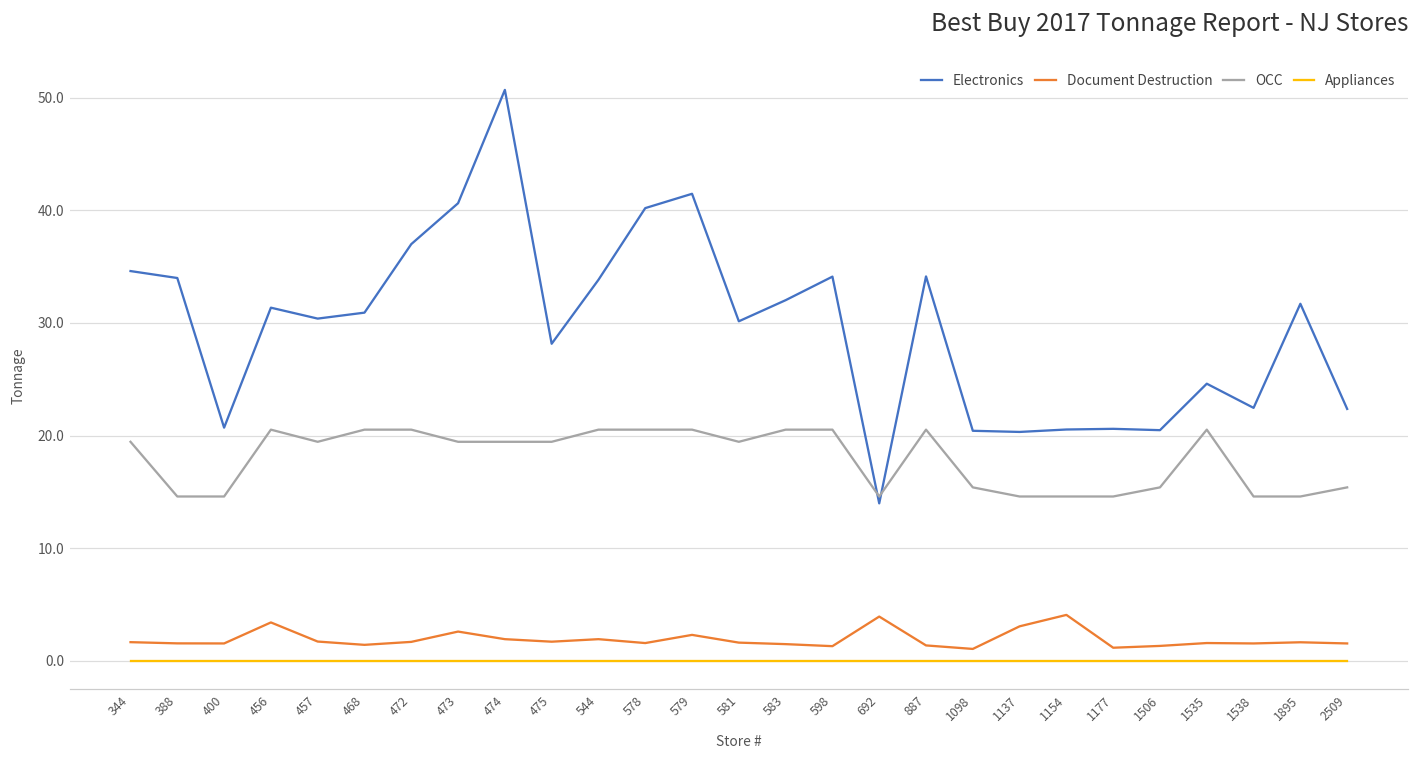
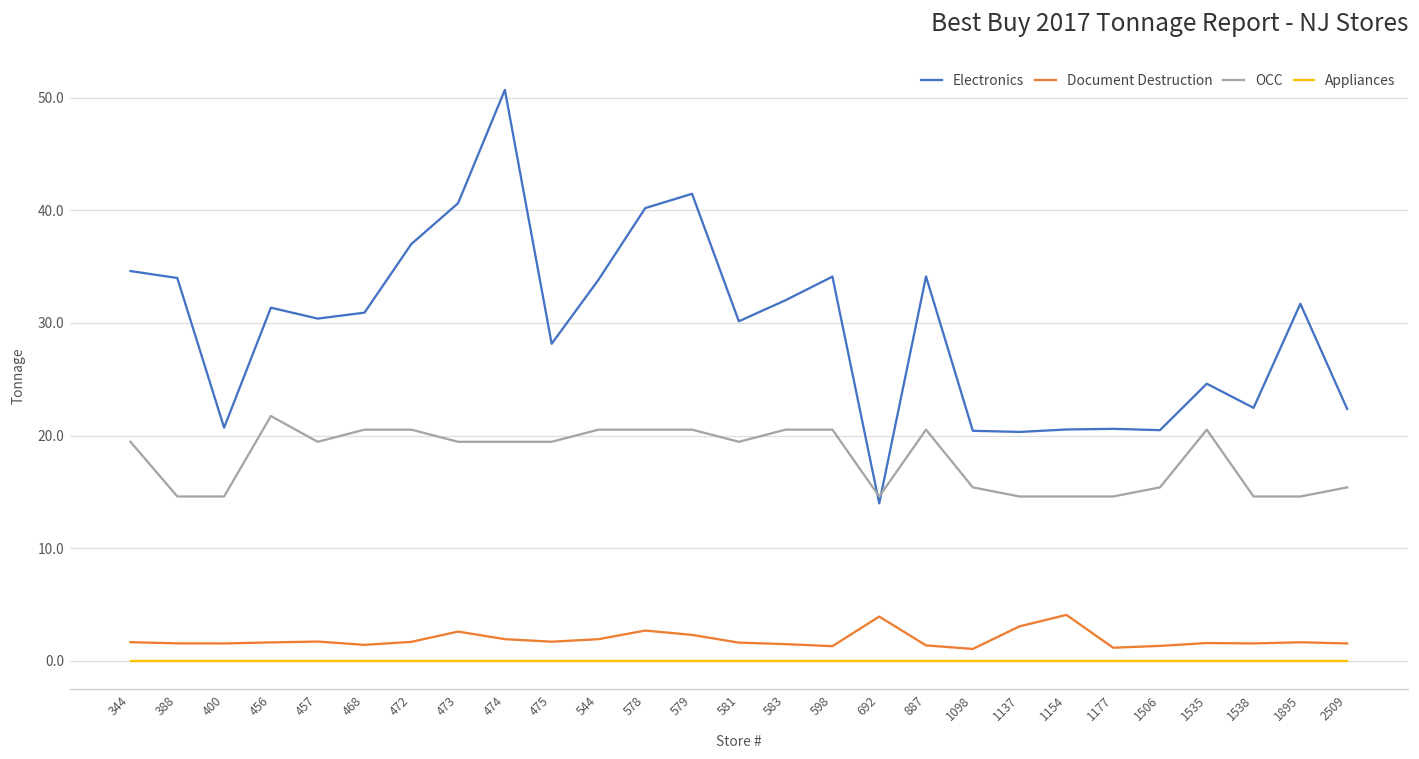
Document Destruction, 456: 3.4 -> 1.6
OCC, 456: 20.5 -> 21.7
Document Destruction, 578: 1.6 -> 2.7
